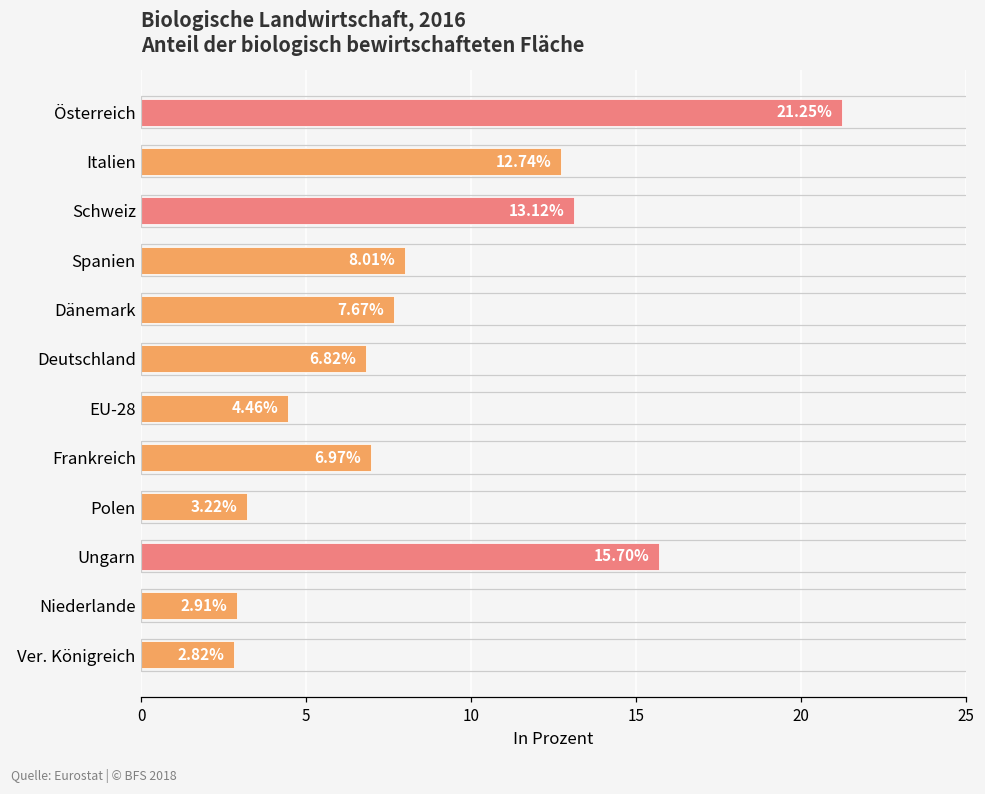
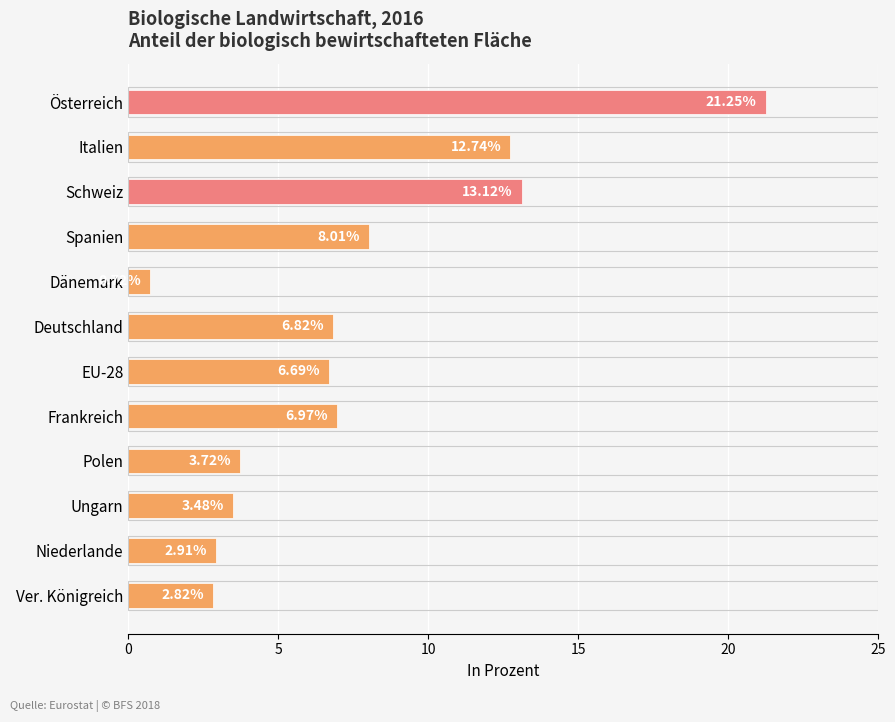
Dänemark: 7.7 -> 0.7
EU-28: 4.46% -> 6.69%
Polen: 3.22% -> 3.72%
Ungarn: 15.70% -> 3.48%
